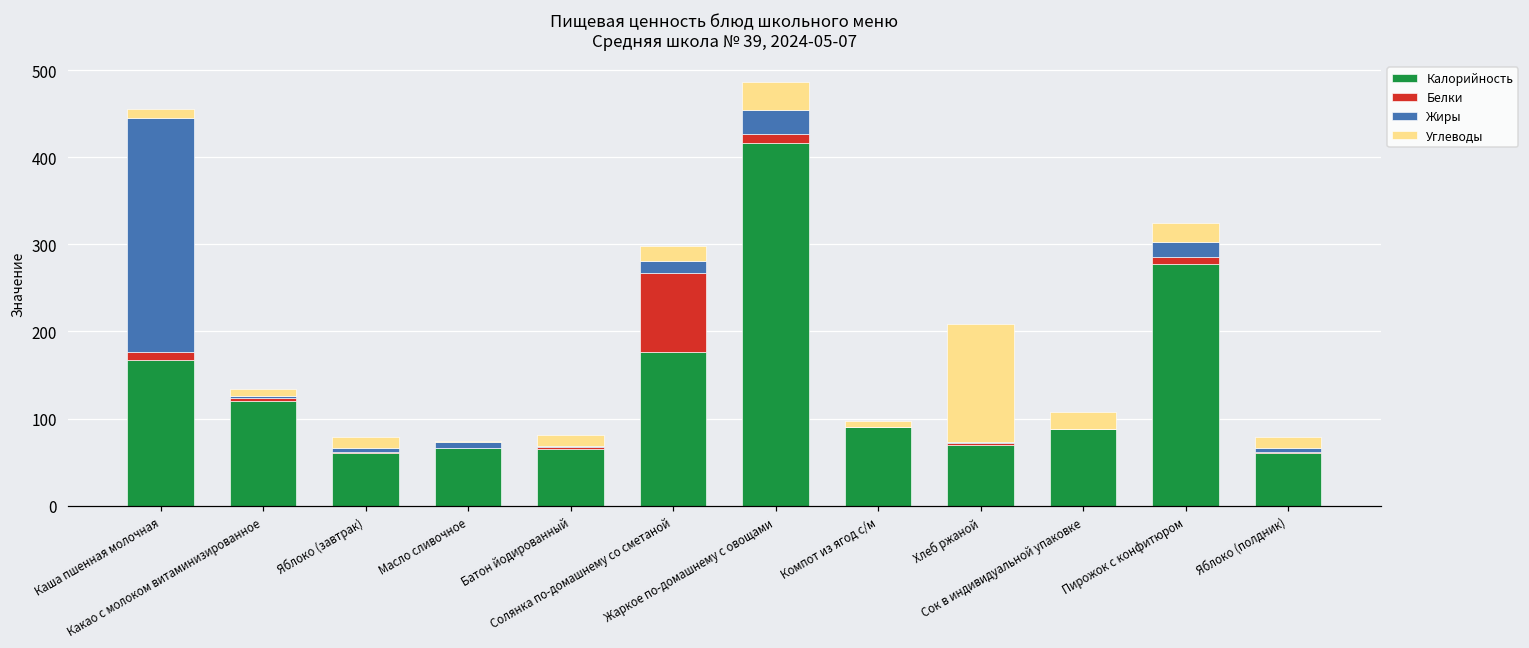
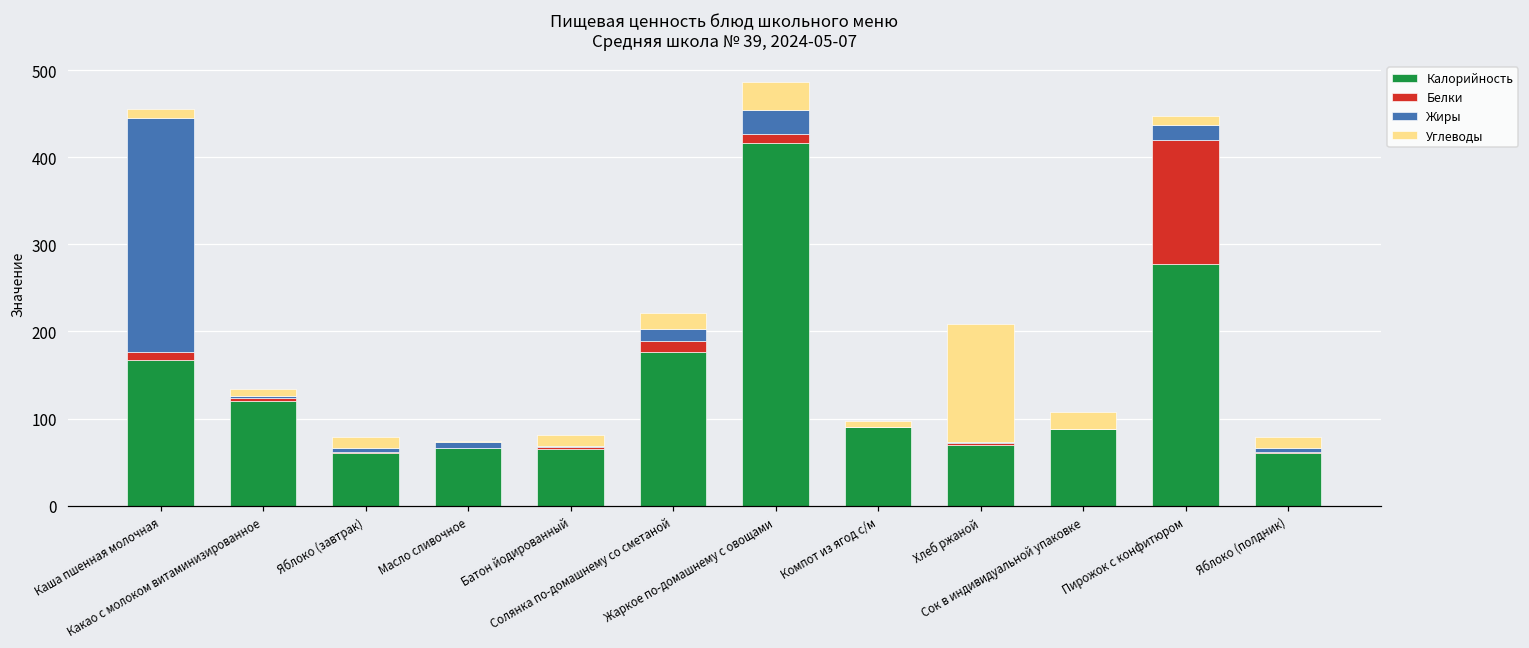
Белки, Солянка по-домашнему со сметаной: 90 -> 10
Белки, Пирожок с конфитюром: 10 -> 140
Углеводы, Пирожок с конфитюром: 20 -> 10
